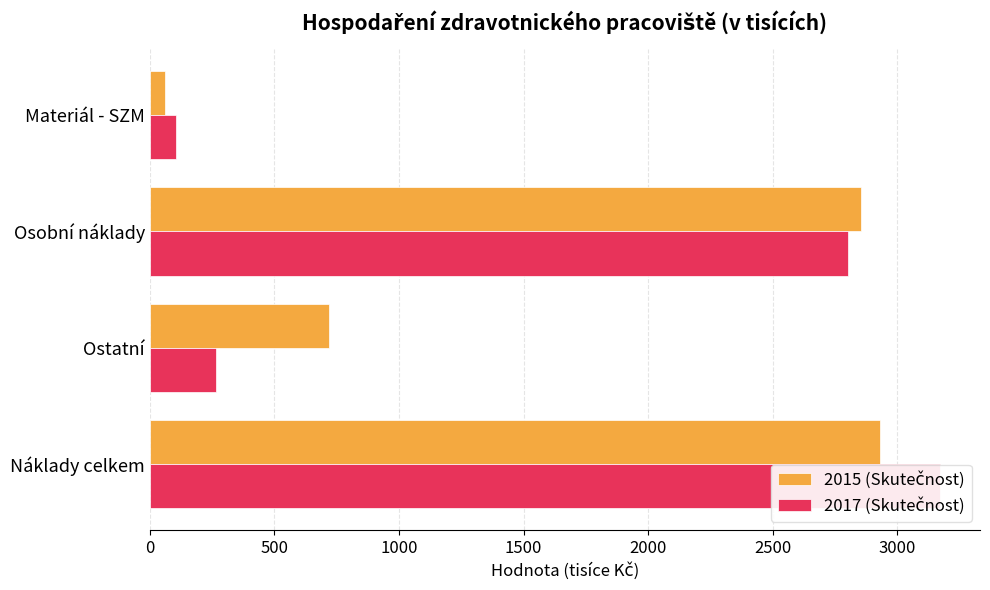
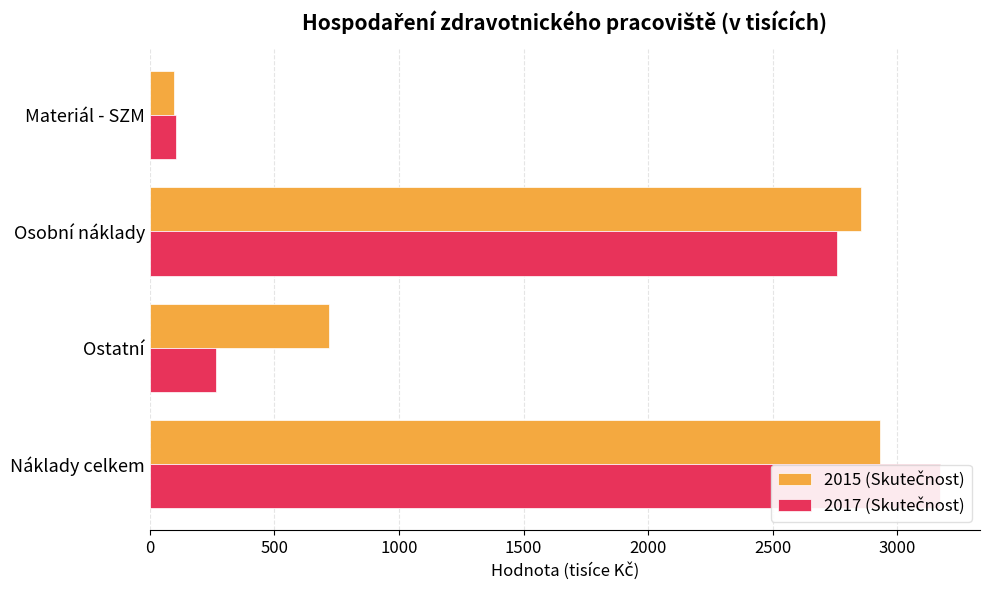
2015 (Skutečnost), Materiál - SZM: 60 -> 100
2017 (Skutečnost), Osobní náklady: 2800 -> 2760
